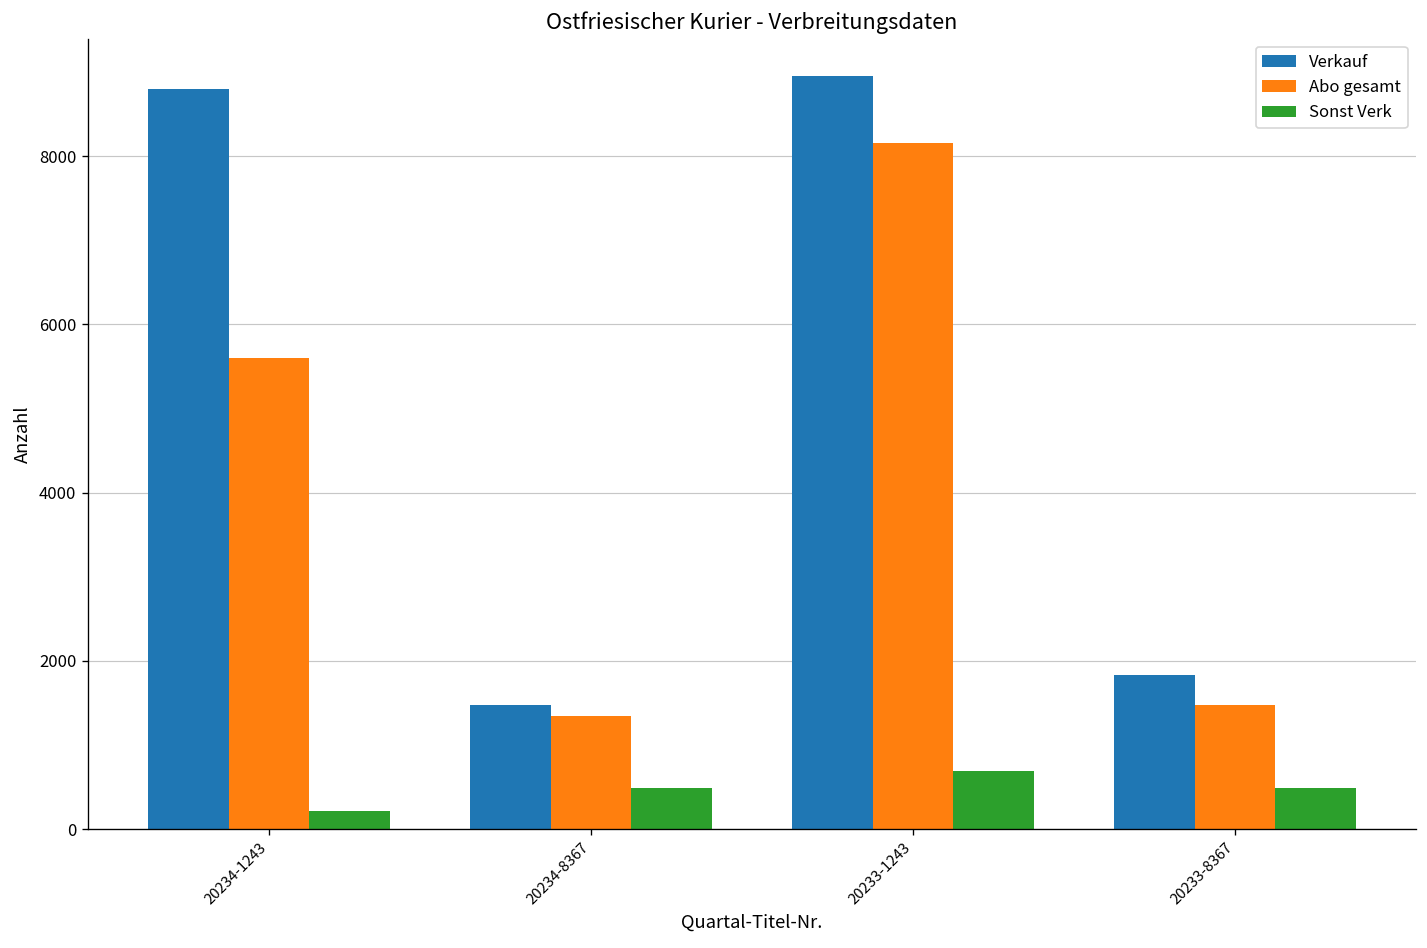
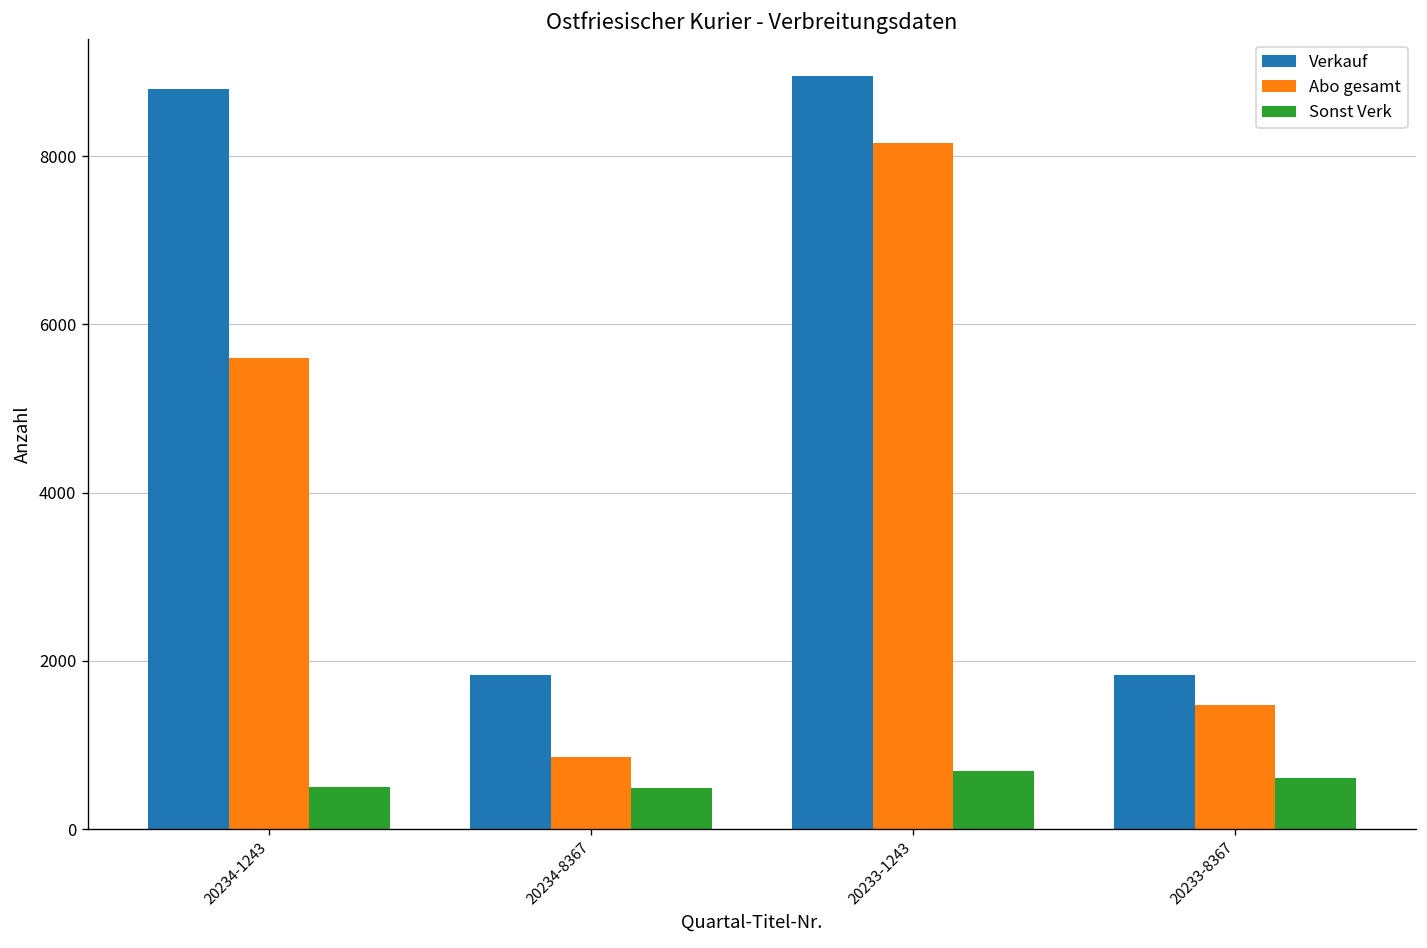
Sonst Verk, 20234-1243: 200 -> 500
Verkauf, 20234-8367: 1500 -> 1800
Abo gesamt, 20234-8367: 1300 -> 900
Sonst Verk, 20233-8367: 500 -> 600
